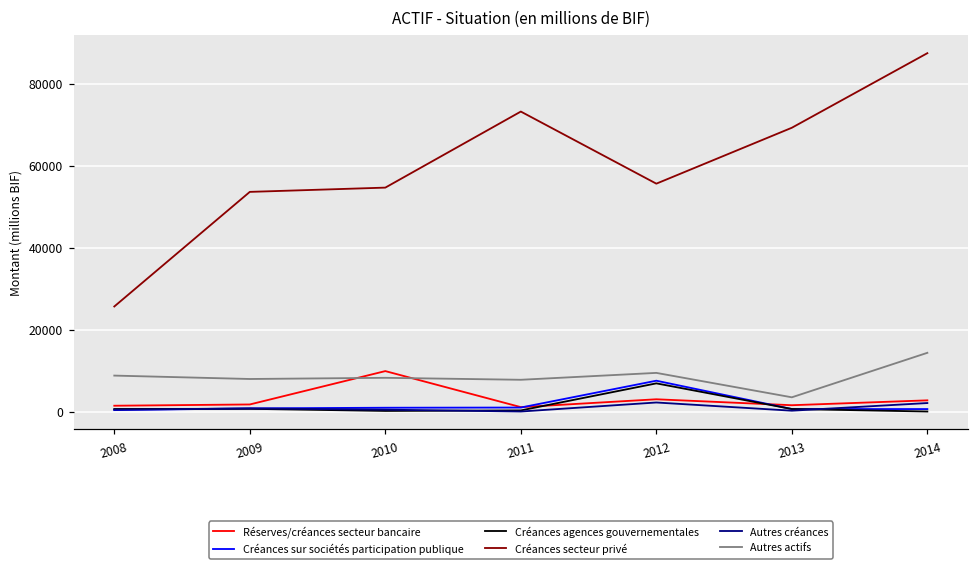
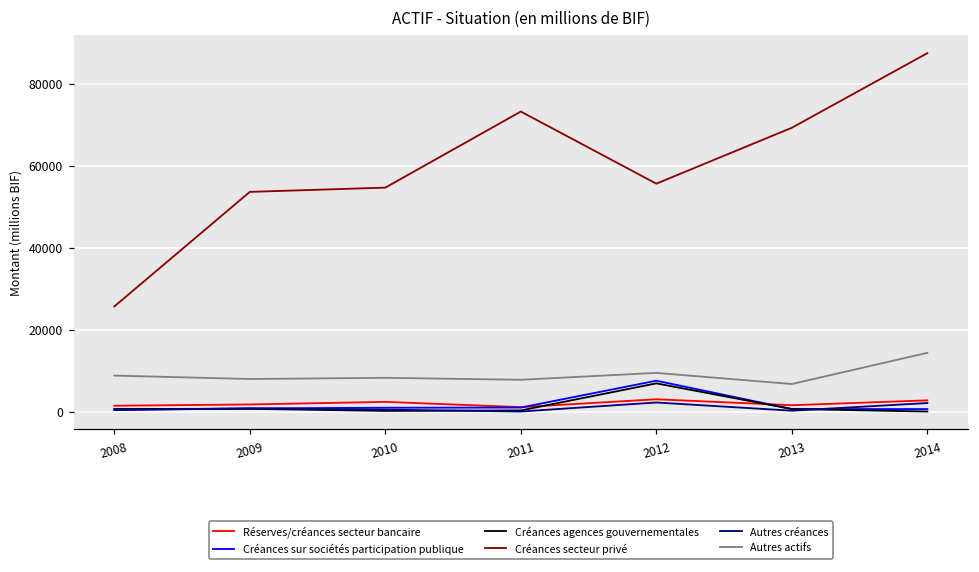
Réserves/créances secteur bancaire, 2010: 10000 -> 2000
Autres actifs, 2013: 3000 -> 7000
